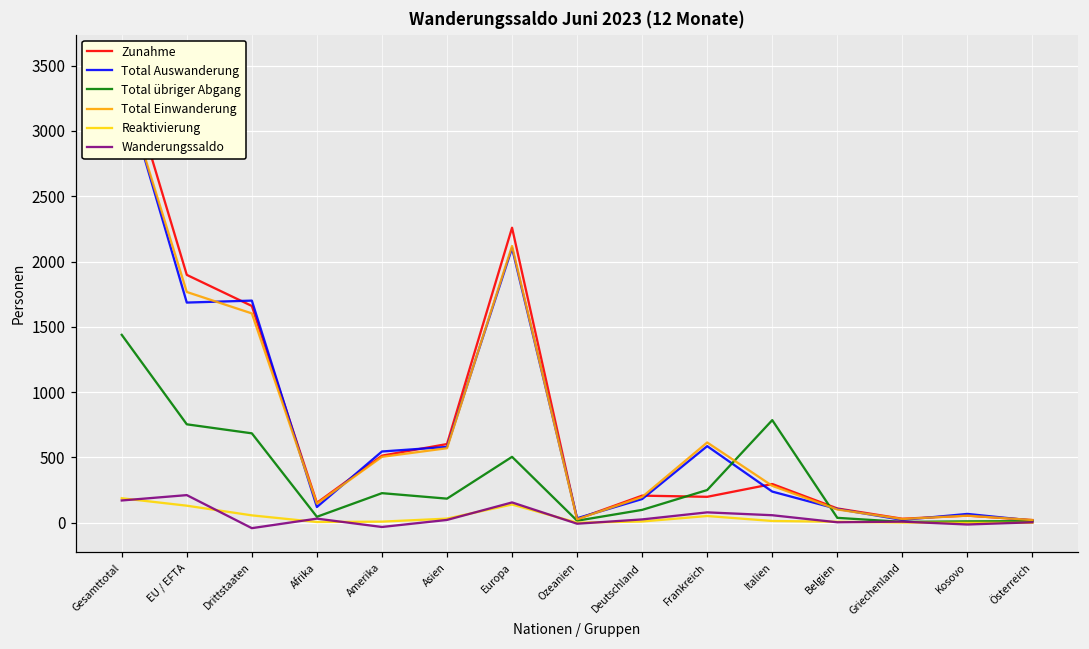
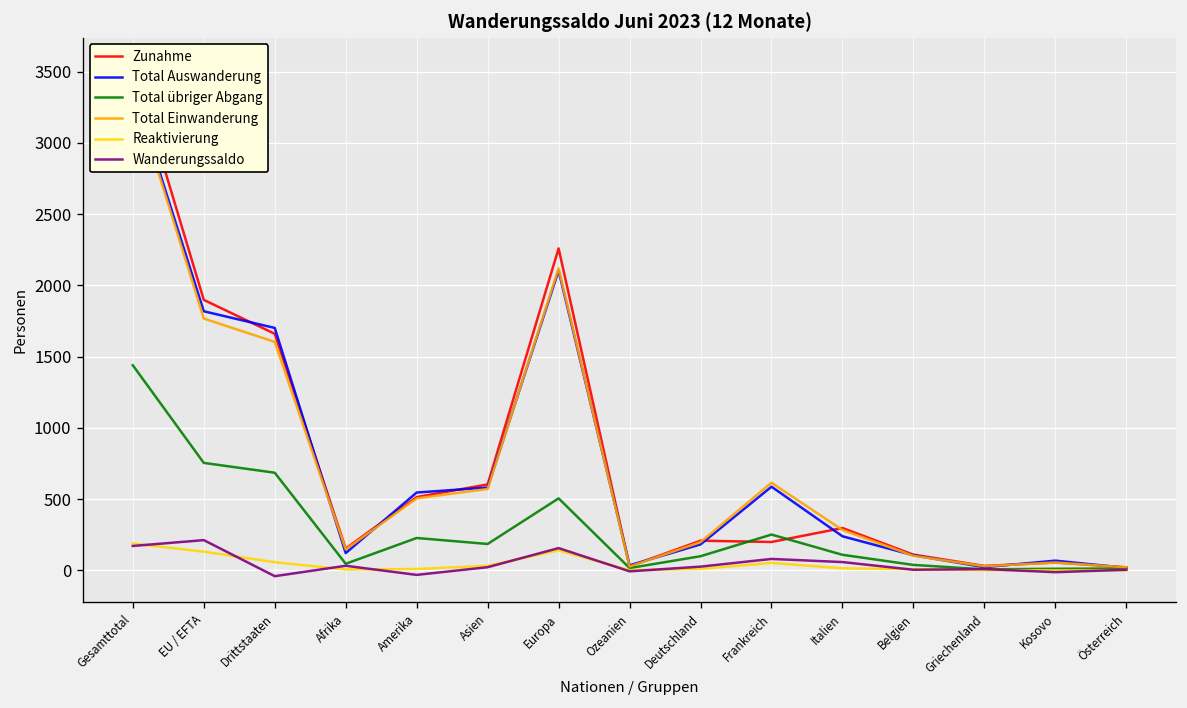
Total Auswanderung, EU / EFTA: 1690 -> 1820
Total übriger Abgang, Italien: 790 -> 110
